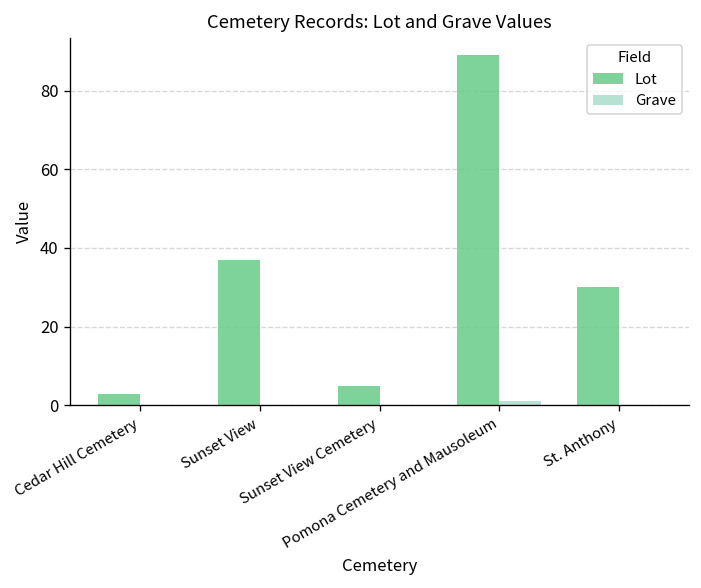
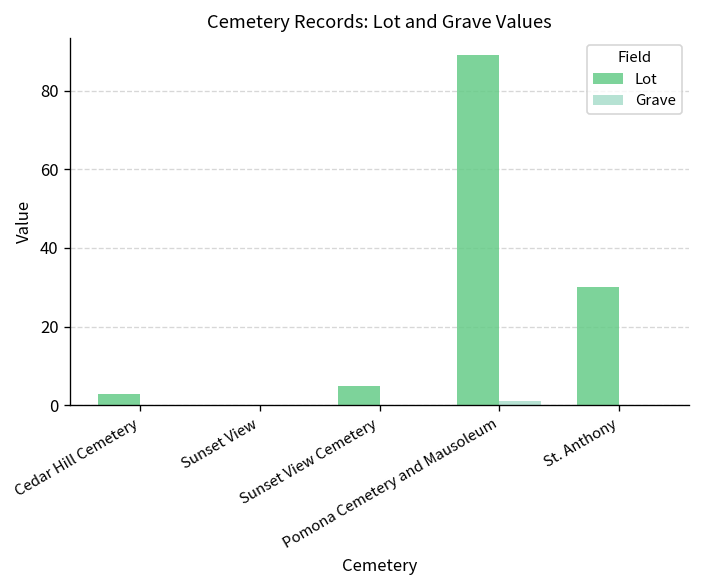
Lot, Sunset View: 37 -> 0
